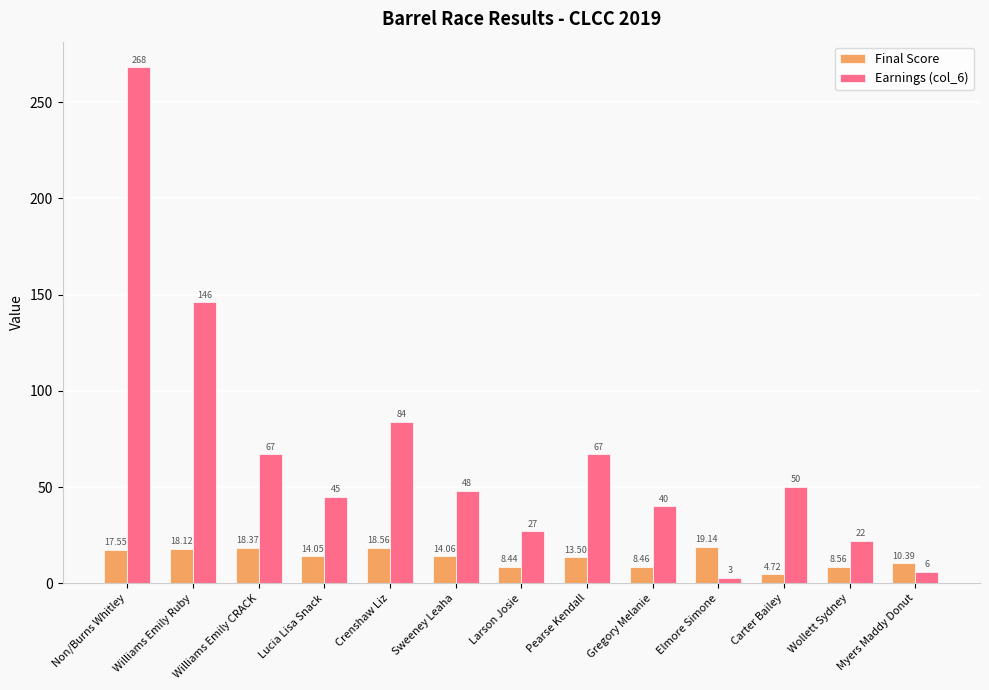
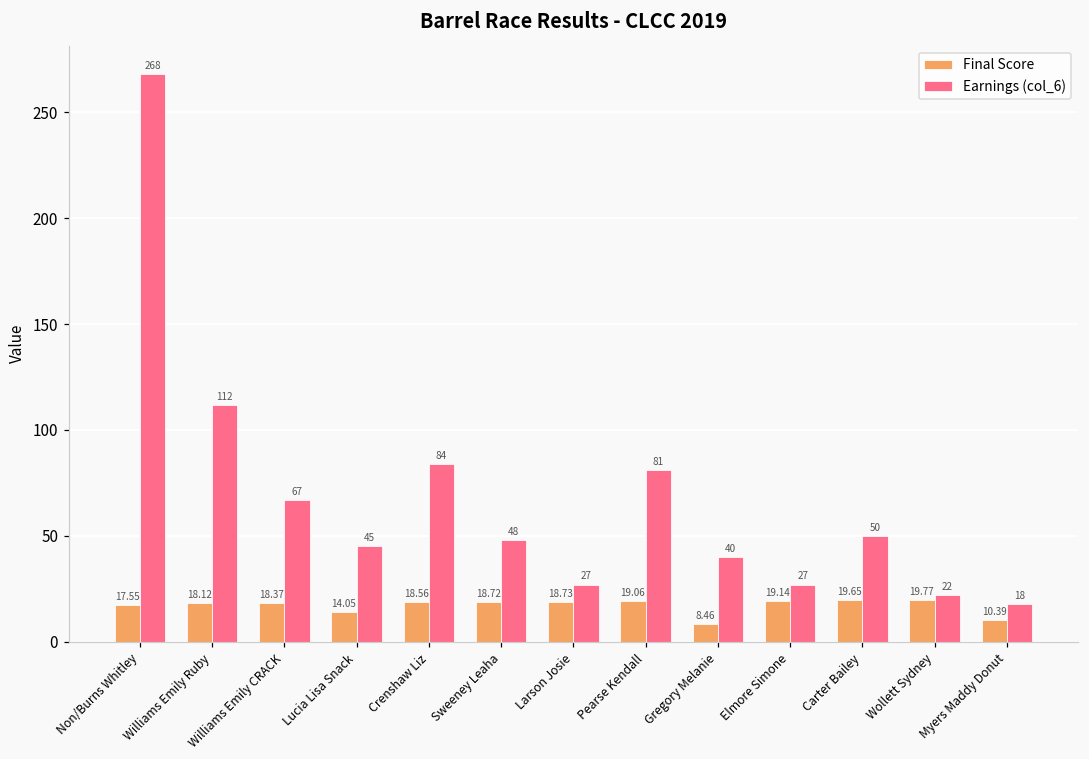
Earnings (col_6), Williams Emily Ruby: 146 -> 112
Final Score, Sweeney Leaha: 14.06 -> 18.72
Final Score, Larson Josie: 8.44 -> 18.73
Final Score, Pearse Kendall: 13.50 -> 19.06
Earnings (col_6), Pearse Kendall: 67 -> 81
Earnings (col_6), Elmore Simone: 3 -> 27
Final Score, Carter Bailey: 4.72 -> 19.65
Final Score, Wollett Sydney: 8.56 -> 19.77
Earnings (col_6), Myers Maddy Donut: 6 -> 18
